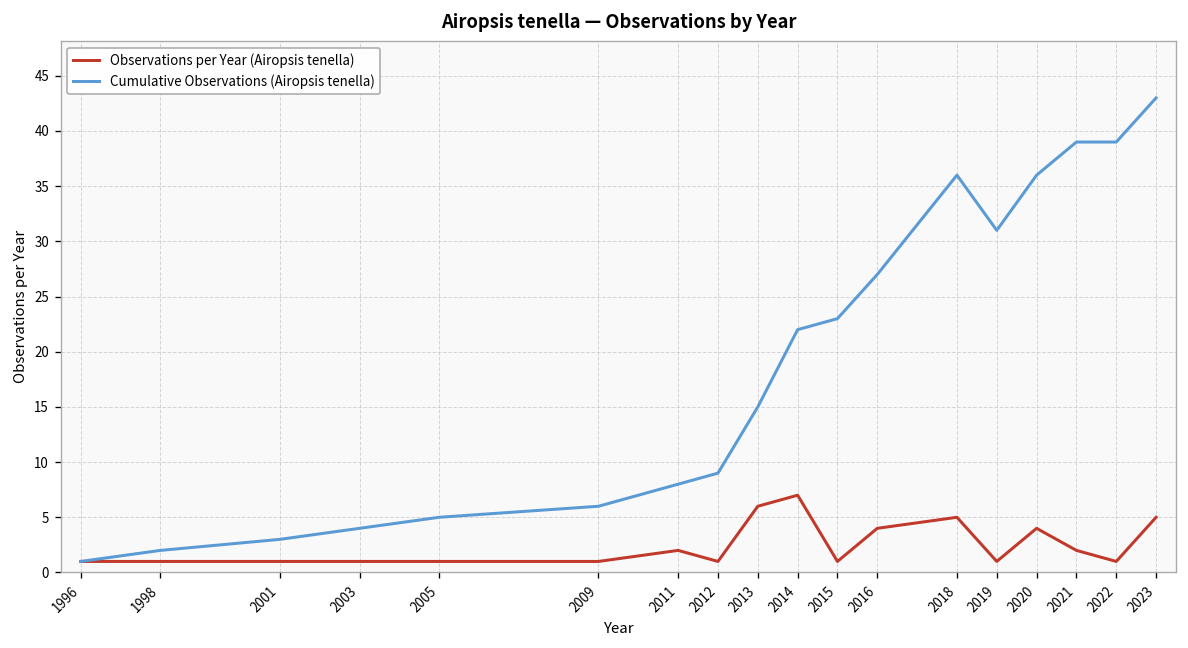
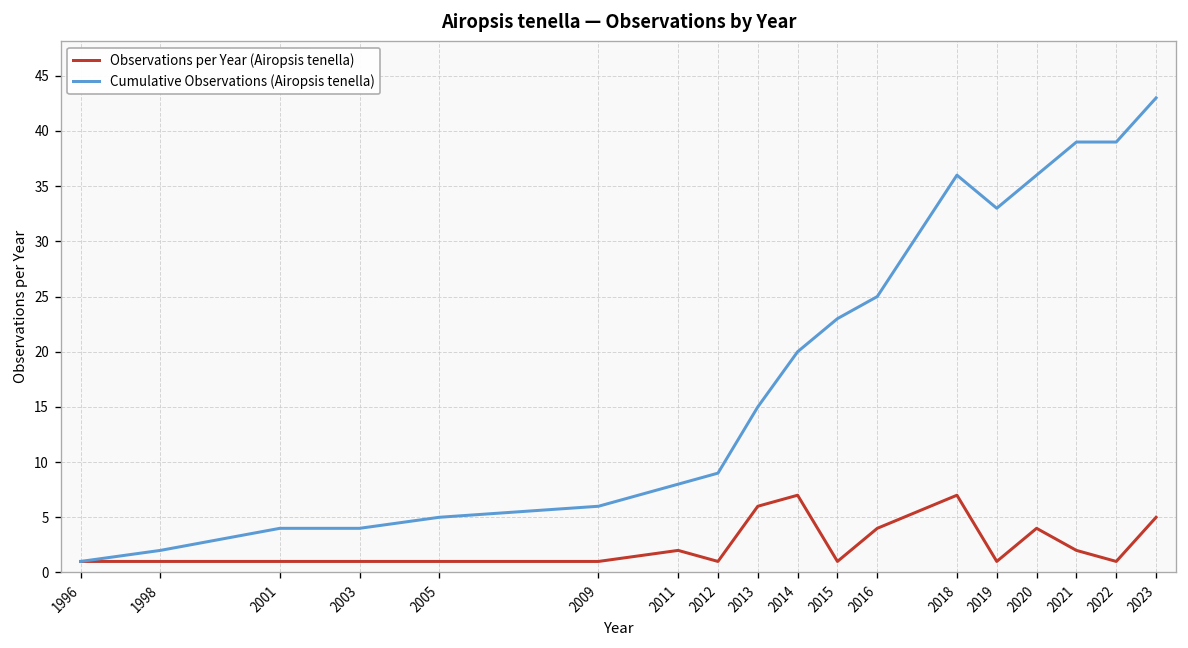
Cumulative Observations (Airopsis tenella), 2001: 3 -> 4
Cumulative Observations (Airopsis tenella), 2014: 22 -> 20
Cumulative Observations (Airopsis tenella), 2016: 27 -> 25
Observations per Year (Airopsis tenella), 2018: 5 -> 7
Cumulative Observations (Airopsis tenella), 2019: 31 -> 33
